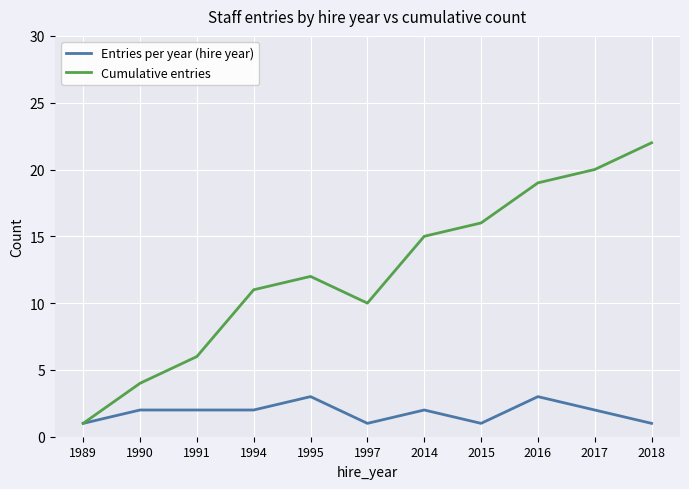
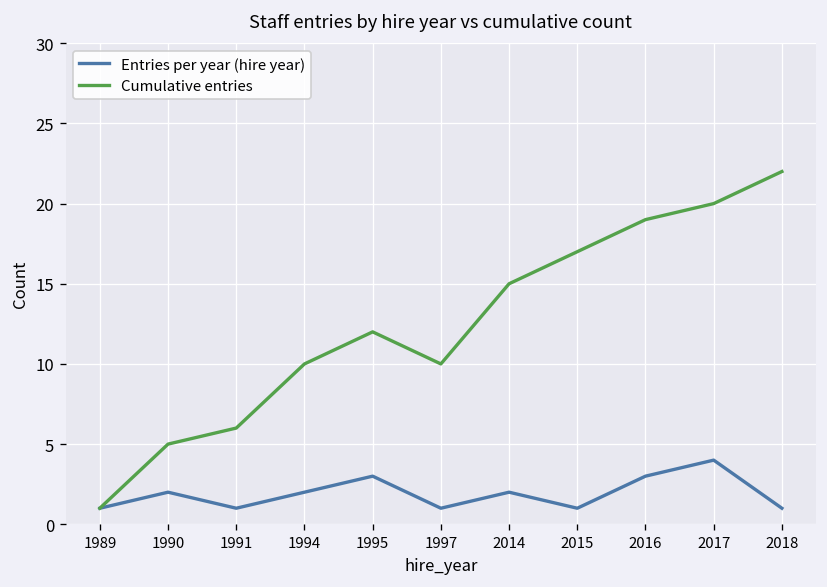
Cumulative entries, 1990: 4 -> 5
Entries per year (hire year), 1991: 2 -> 1
Cumulative entries, 1994: 11 -> 10
Cumulative entries, 2015: 16 -> 17
Entries per year (hire year), 2017: 2 -> 4
